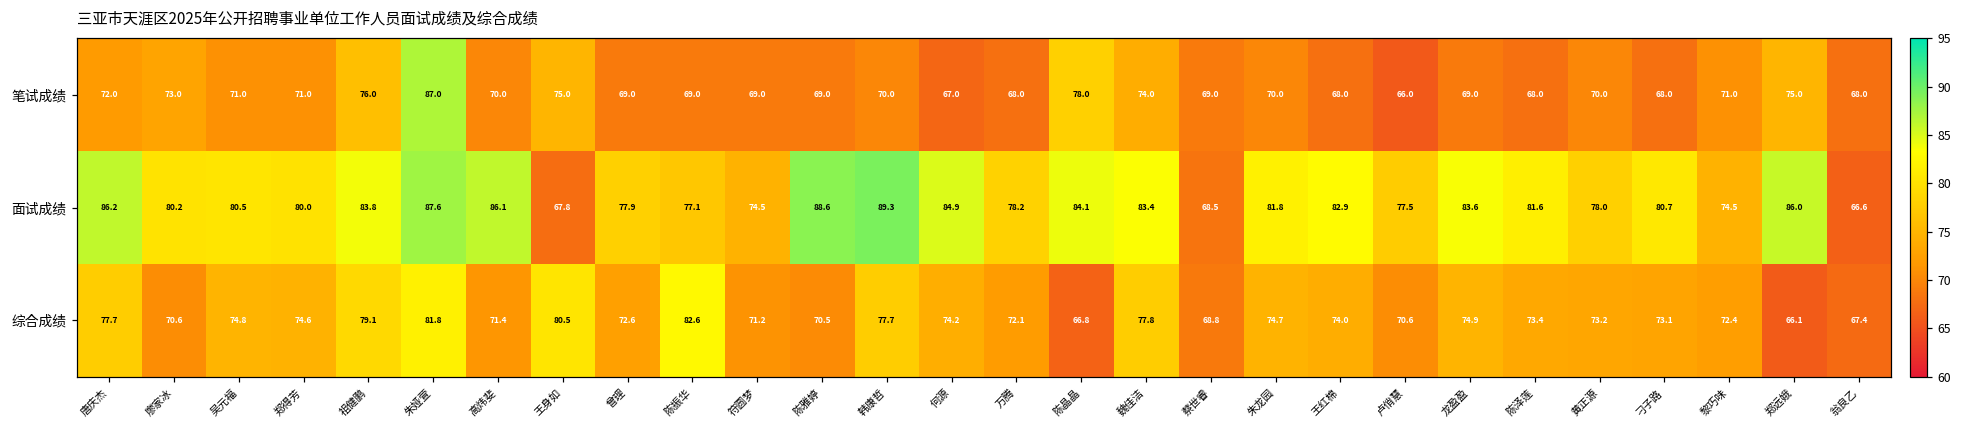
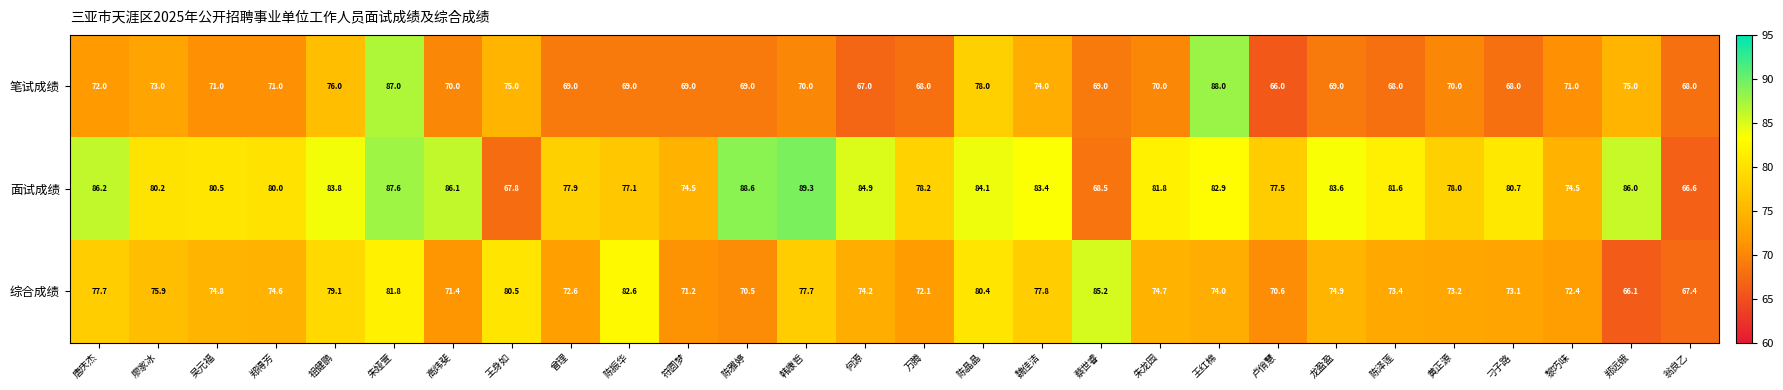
笔试成绩, 王红棉: 68.0 -> 88.0
综合成绩, 廖家冰: 70.6 -> 75.9
综合成绩, 陈晶晶: 66.8 -> 80.4
综合成绩, 蔡世睿: 68.8 -> 85.2
